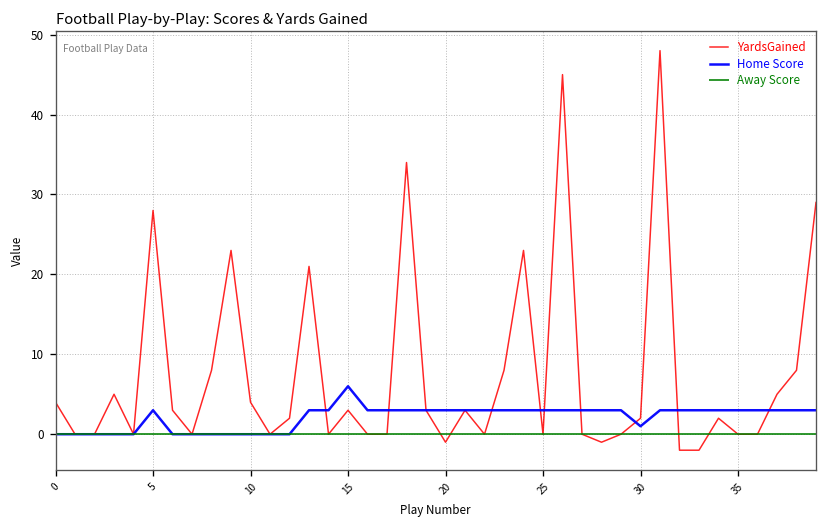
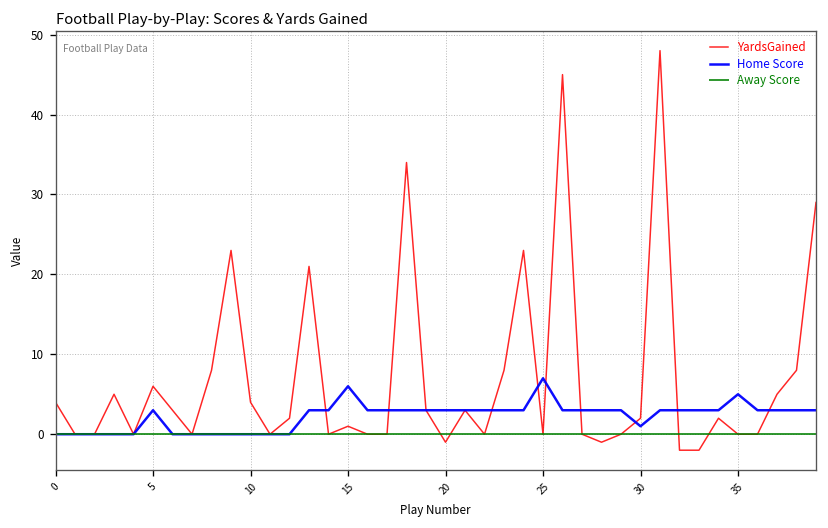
YardsGained, 5: 28 -> 6
YardsGained, 15: 3 -> 1
Home Score, 25: 3 -> 7
Home Score, 35: 3 -> 5
